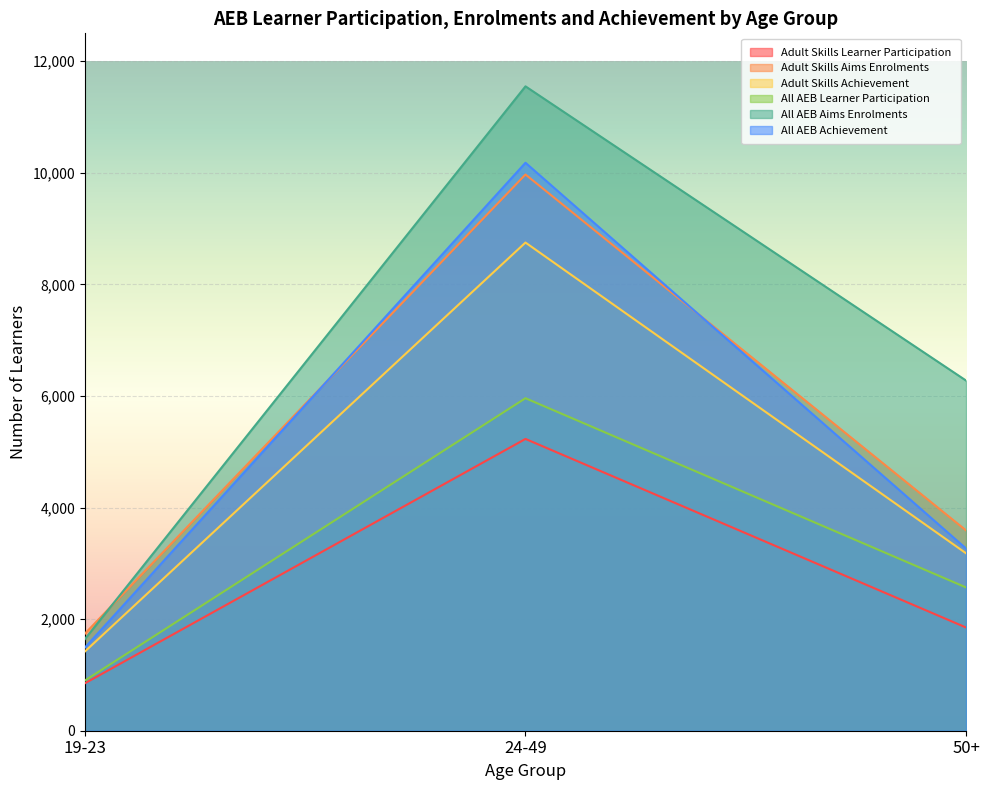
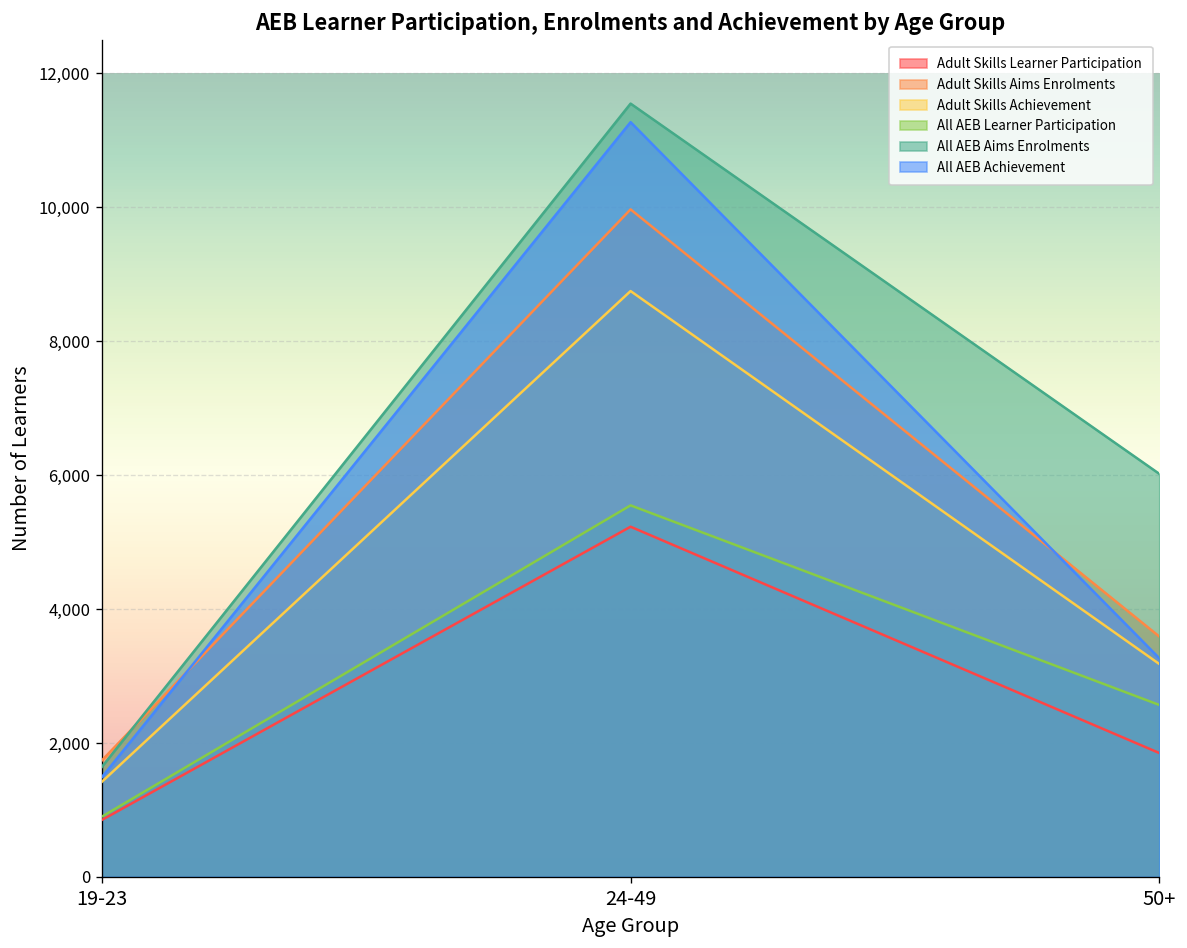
All AEB Learner Participation, 24-49: 6,000 -> 5,500
All AEB Achievement, 24-49: 10,200 -> 11,300
All AEB Aims Enrolments, 50+: 6,300 -> 6,000
